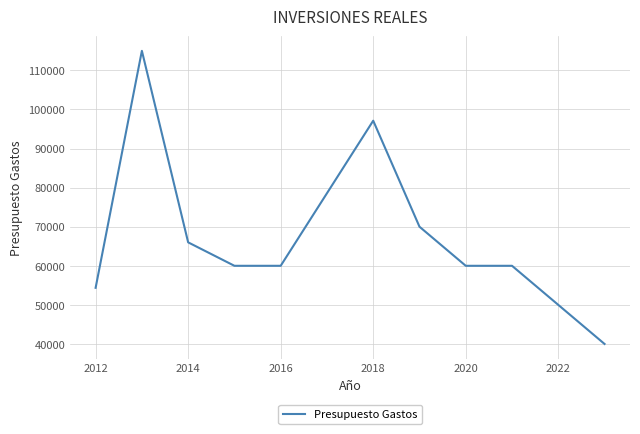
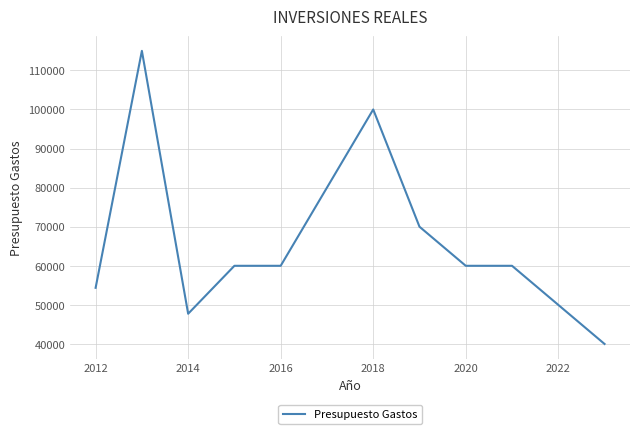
2014: 66000 -> 48000
2018: 97000 -> 100000
